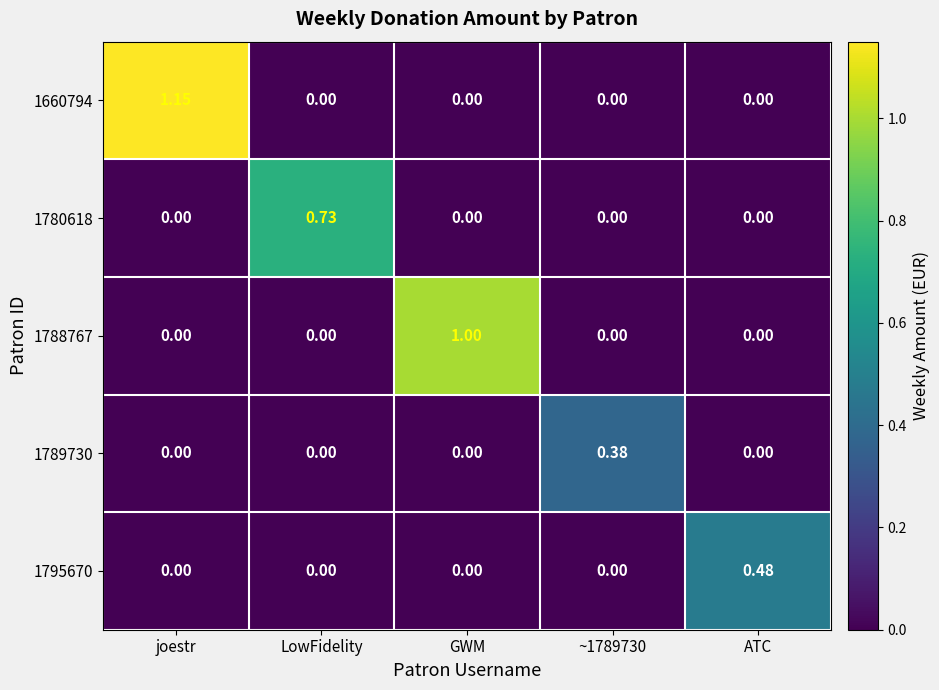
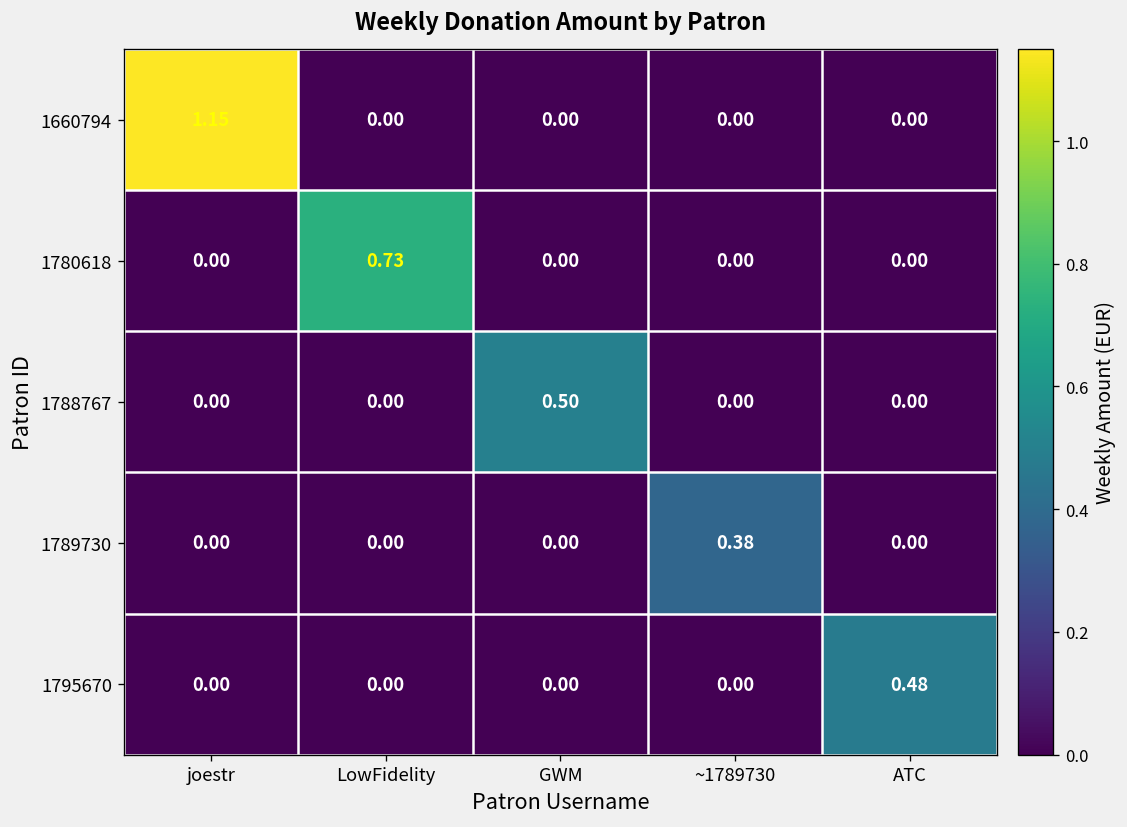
1788767, GWM: 1.00 -> 0.50
